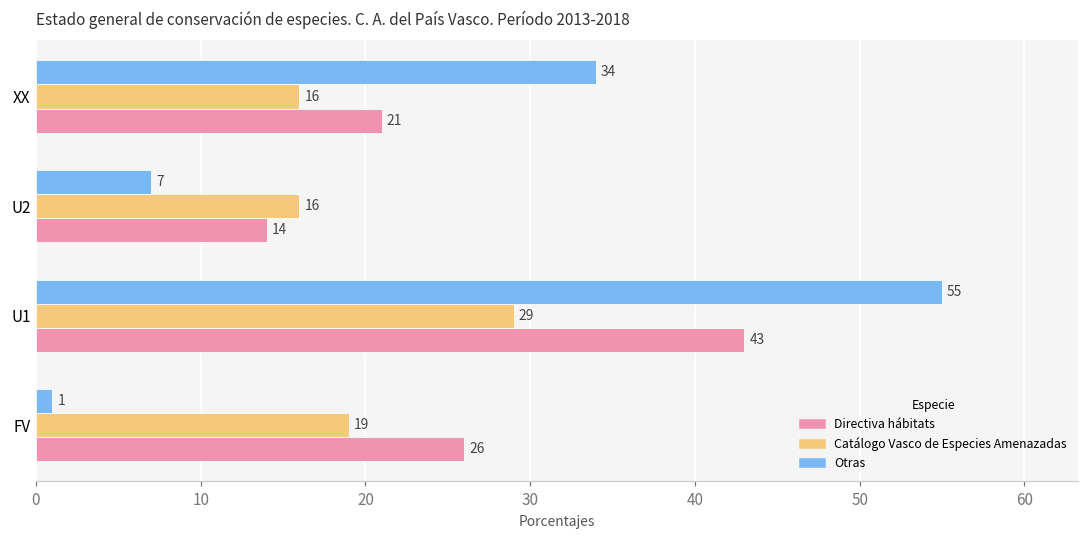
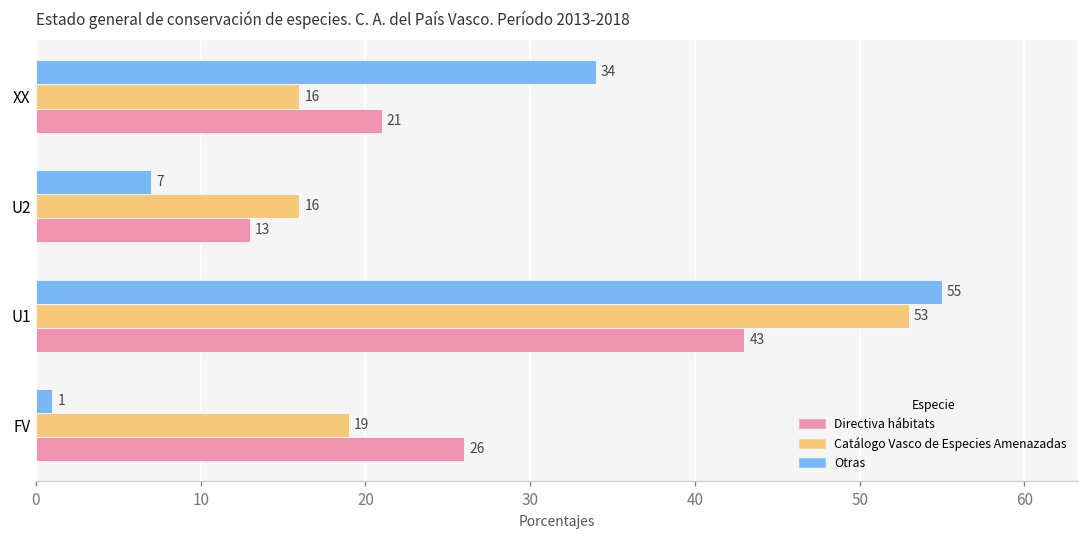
Directiva hábitats, U2: 14 -> 13
Catálogo Vasco de Especies Amenazadas, U1: 29 -> 53
